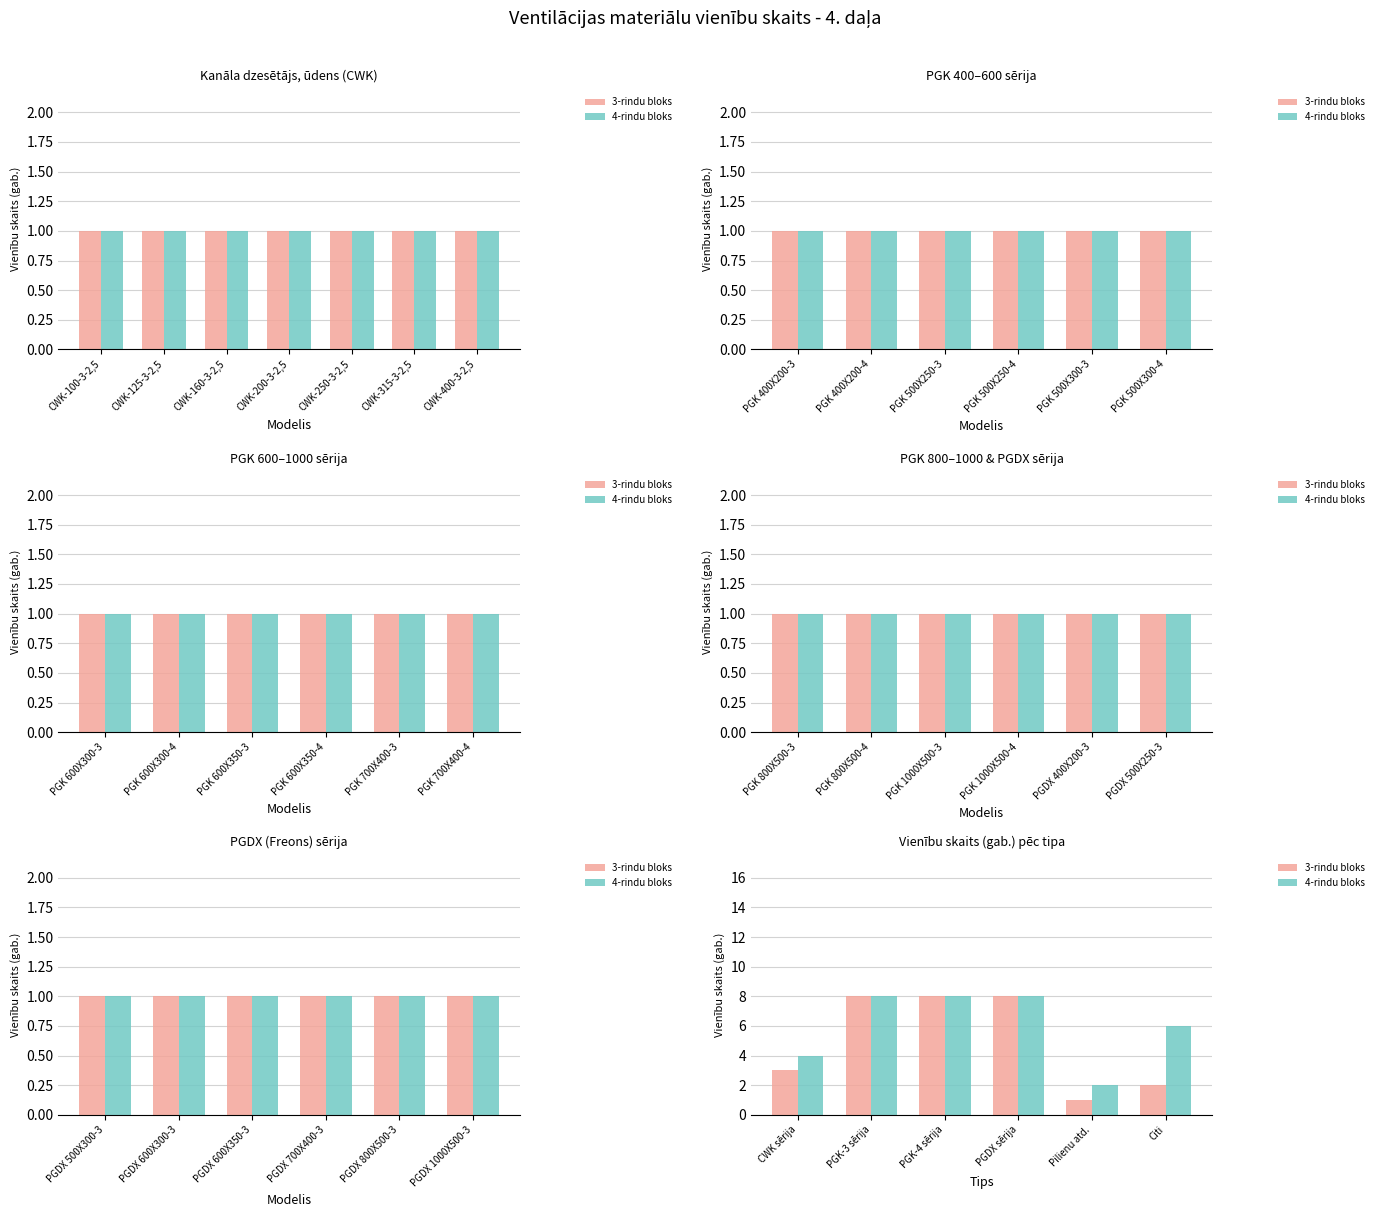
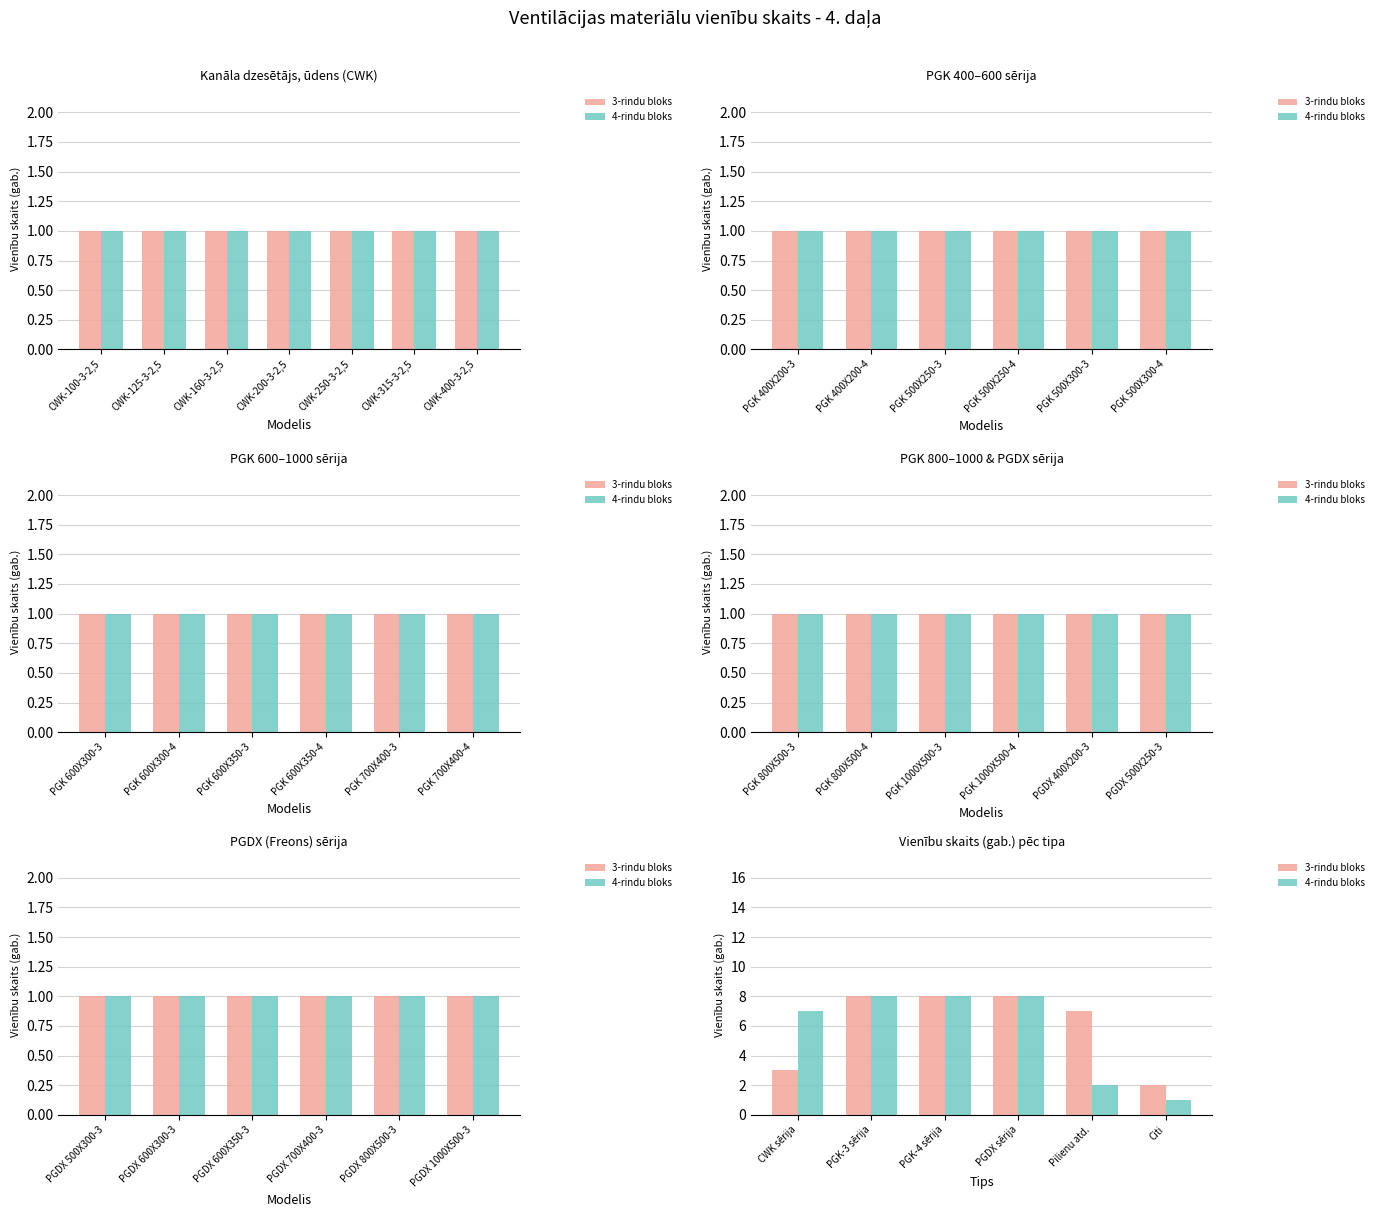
Vienību skaits (gab.) pēc tipa, 4-rindu bloks, CWK sērija: 4 -> 7
Vienību skaits (gab.) pēc tipa, 3-rindu bloks, Pilienu atd.: 1 -> 7
Vienību skaits (gab.) pēc tipa, 4-rindu bloks, Citi: 6 -> 1
